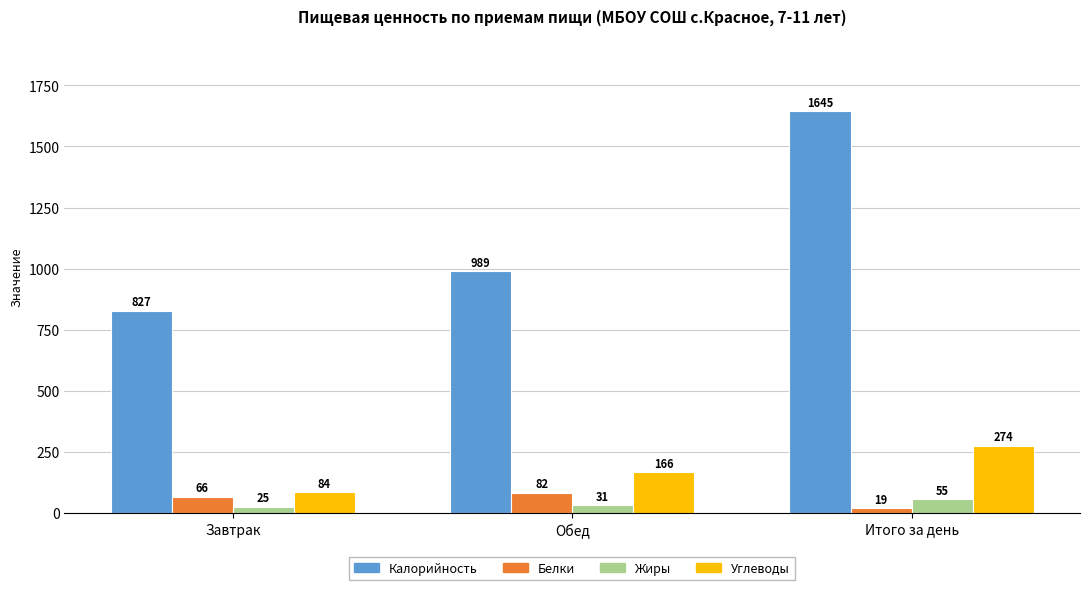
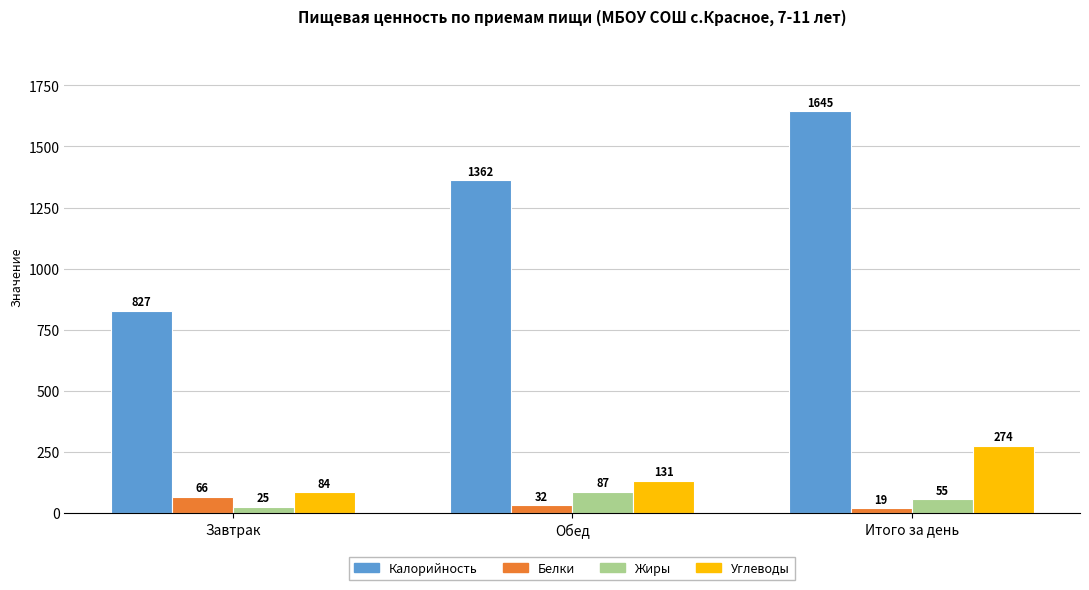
Калорийность, Обед: 989 -> 1362
Белки, Обед: 82 -> 32
Жиры, Обед: 31 -> 87
Углеводы, Обед: 166 -> 131
